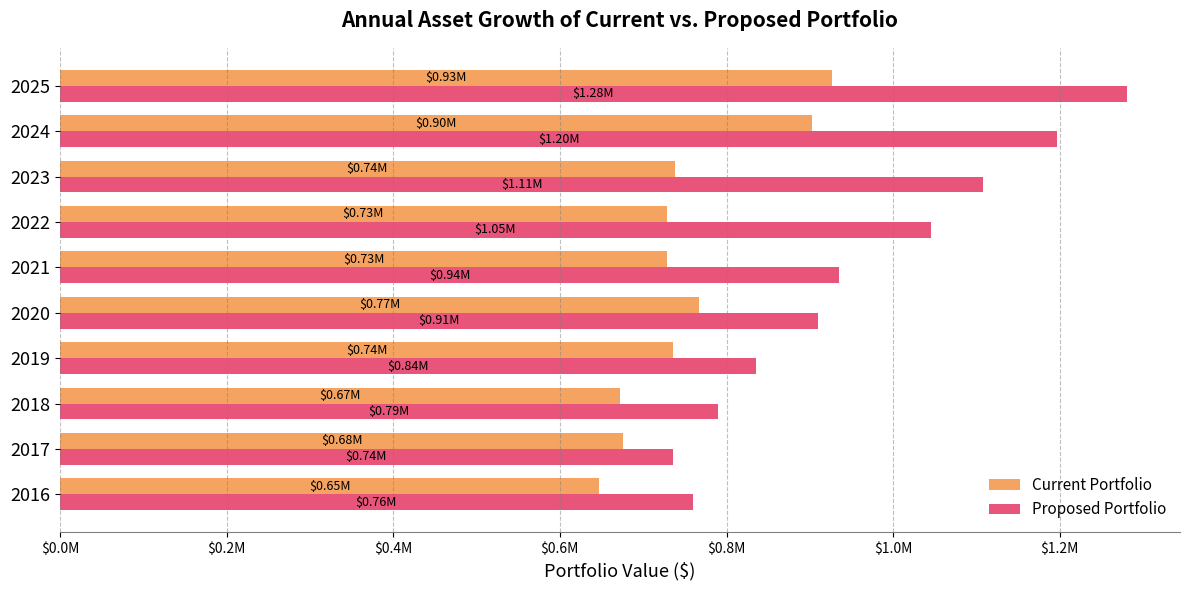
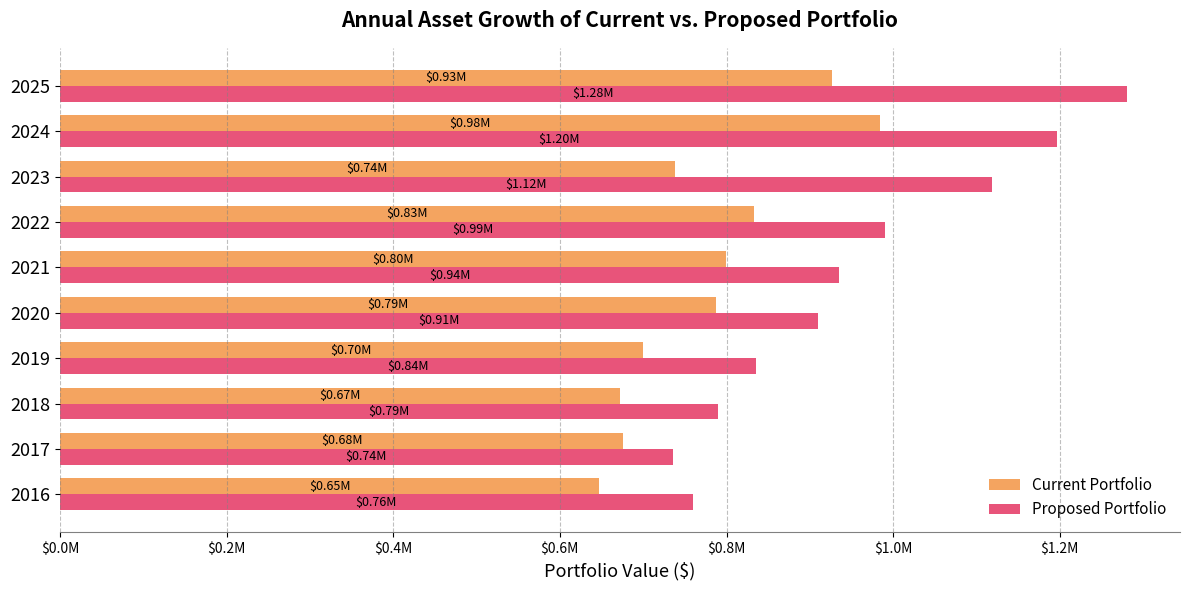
Current Portfolio, 2024: $0.90M -> $0.98M
Proposed Portfolio, 2023: $1.11M -> $1.12M
Current Portfolio, 2022: $0.73M -> $0.83M
Proposed Portfolio, 2022: $1.05M -> $0.99M
Current Portfolio, 2021: $0.73M -> $0.80M
Current Portfolio, 2020: $0.77M -> $0.79M
Current Portfolio, 2019: $0.74M -> $0.70M
